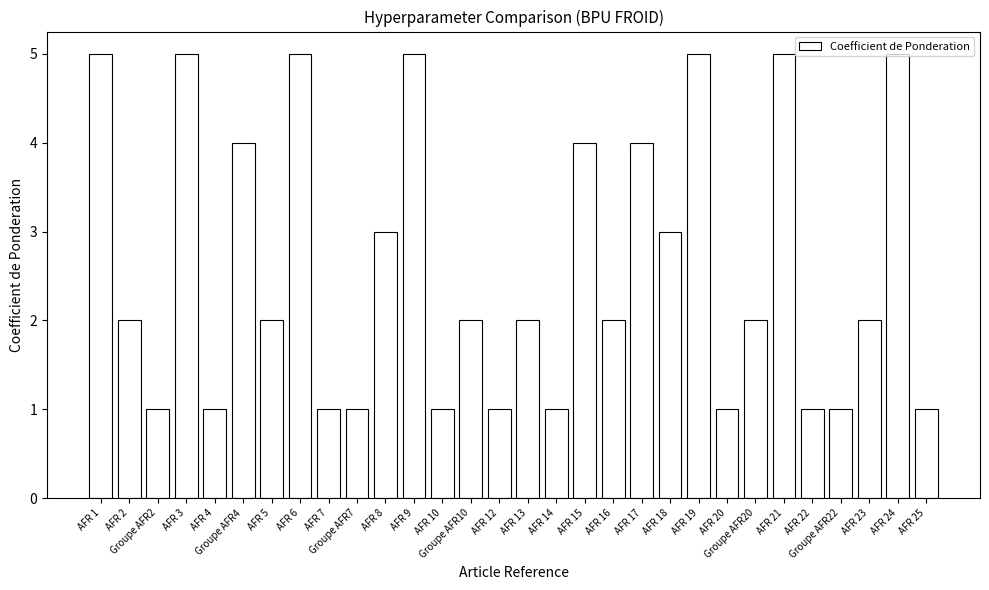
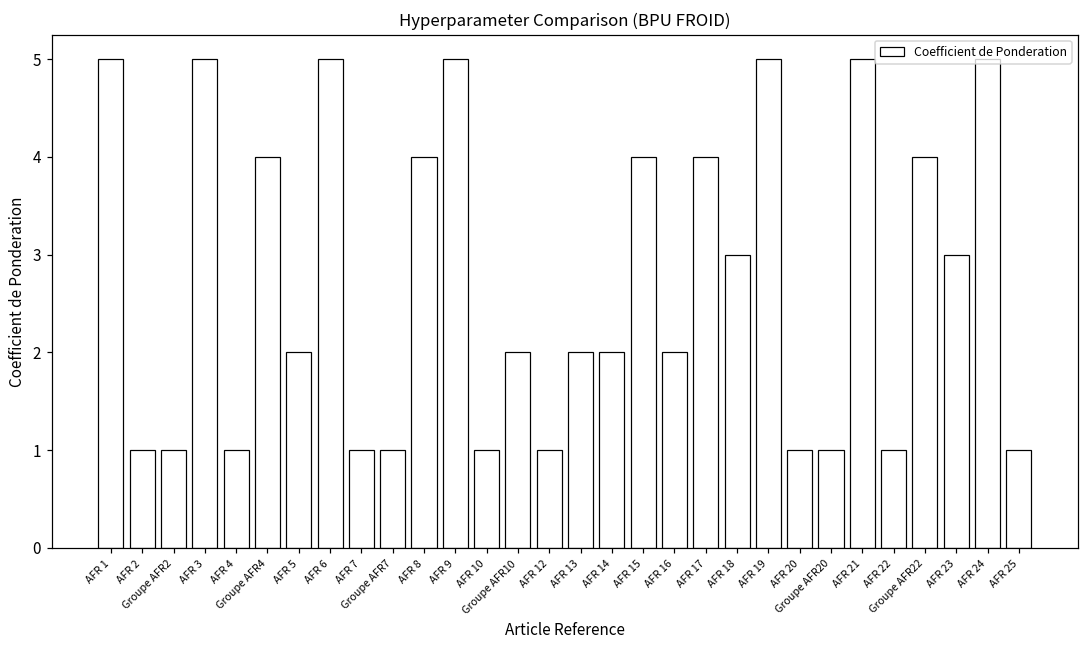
AFR 2: 2 -> 1
AFR 8: 3 -> 4
AFR 14: 1 -> 2
Groupe AFR20: 2 -> 1
Groupe AFR22: 1 -> 4
AFR 23: 2 -> 3
